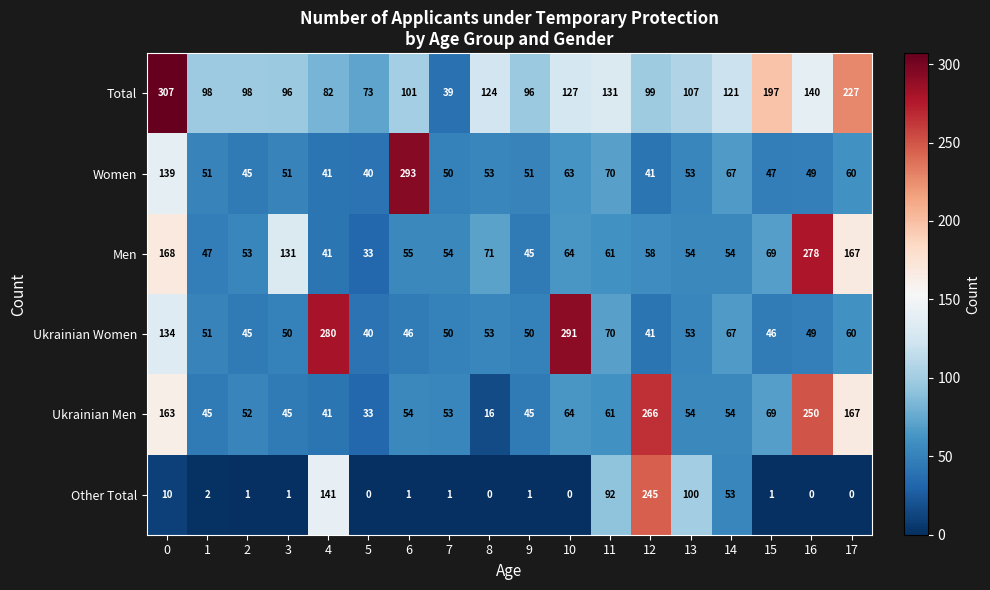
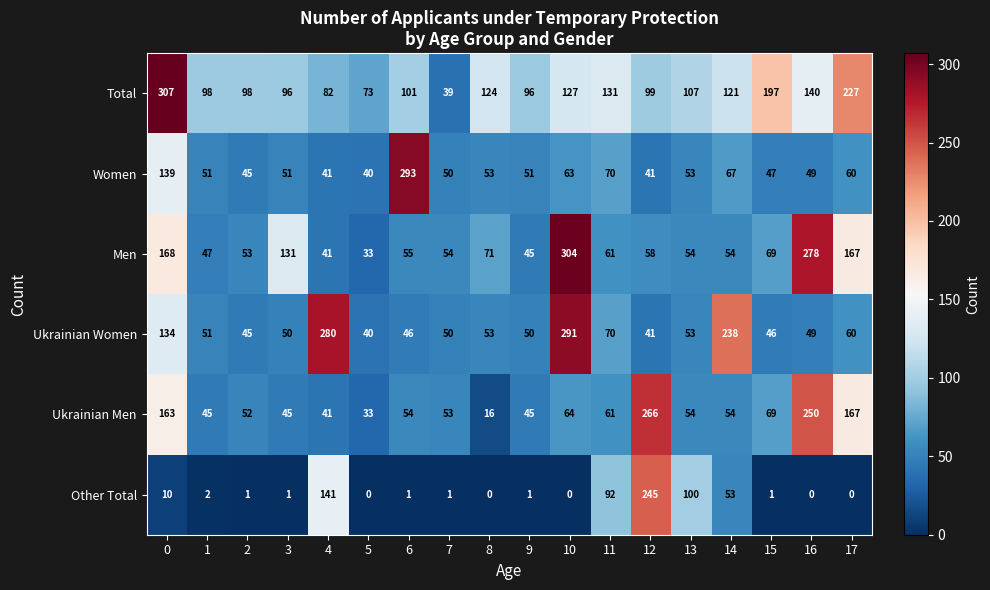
Men, 10: 64 -> 304
Ukrainian Women, 14: 67 -> 238
